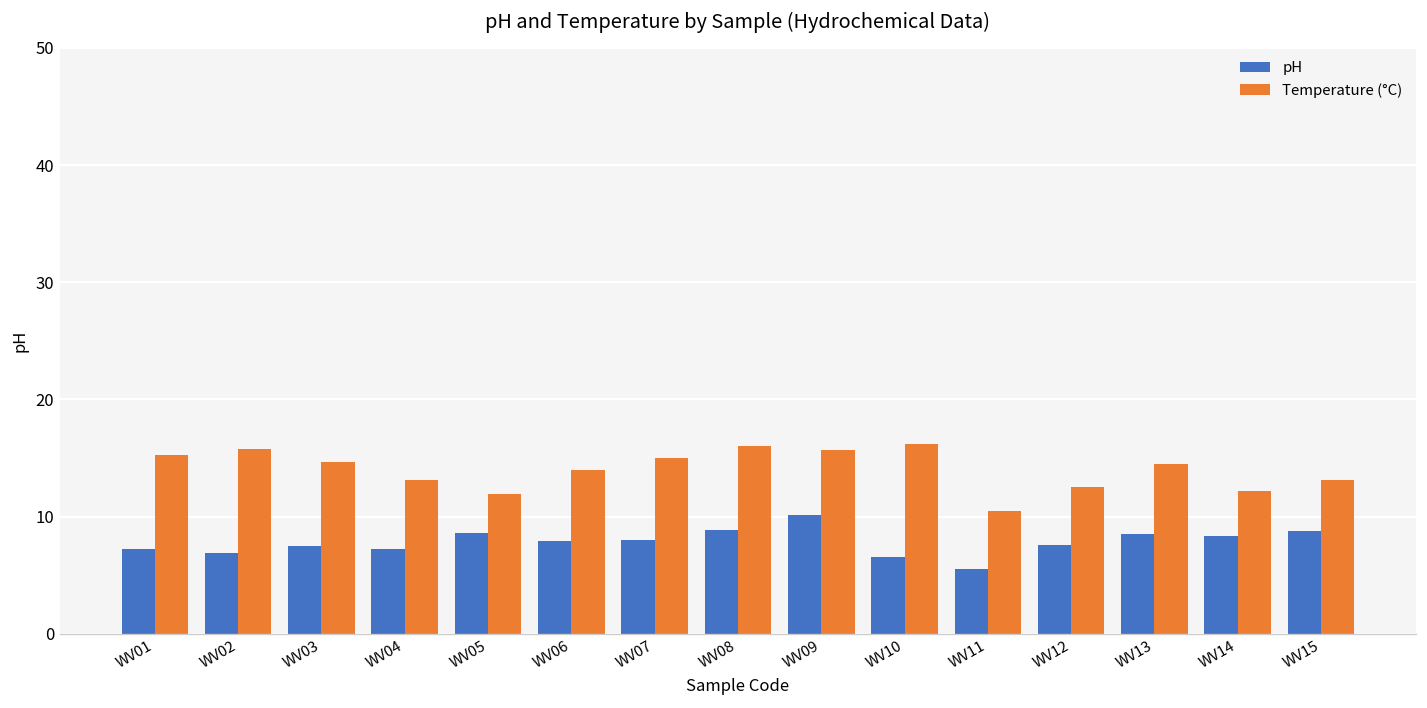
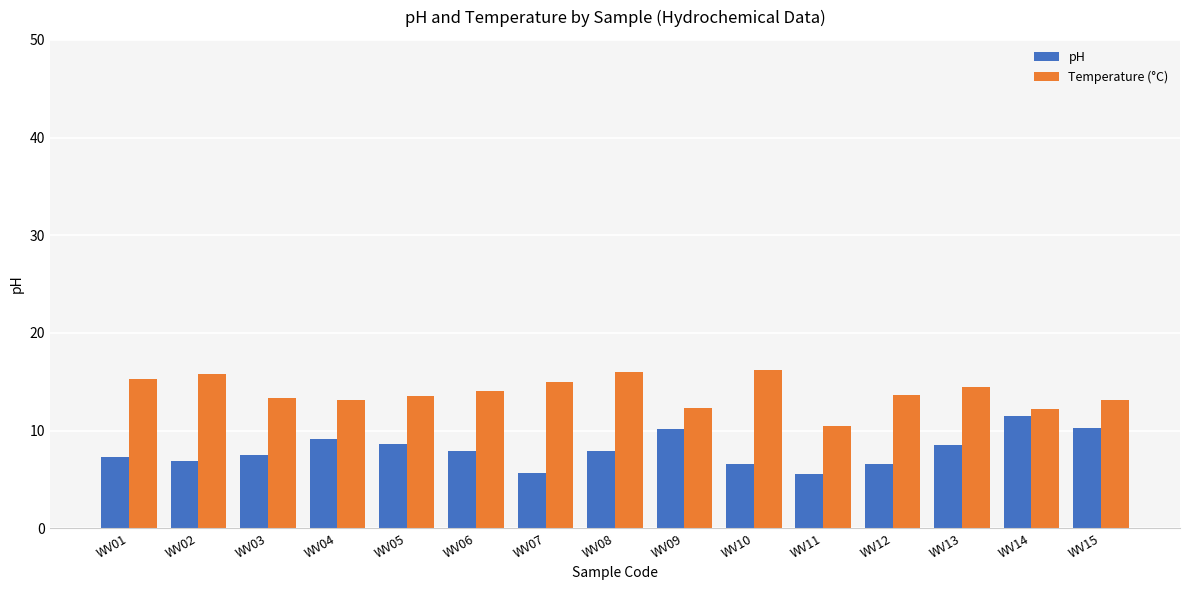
Temperature (°C), WV03: 15 -> 13
pH, WV04: 7 -> 9
Temperature (°C), WV05: 12 -> 14
pH, WV07: 8 -> 6
pH, WV08: 9 -> 8
Temperature (°C), WV09: 16 -> 12
pH, WV12: 8 -> 7
Temperature (°C), WV12: 13 -> 14
pH, WV14: 8 -> 12
pH, WV15: 9 -> 10
